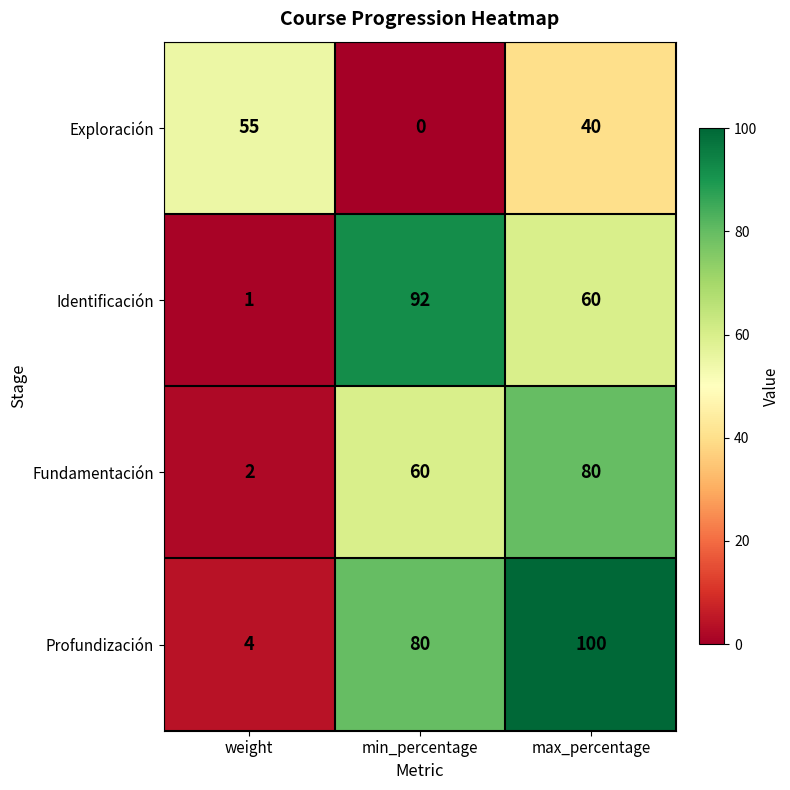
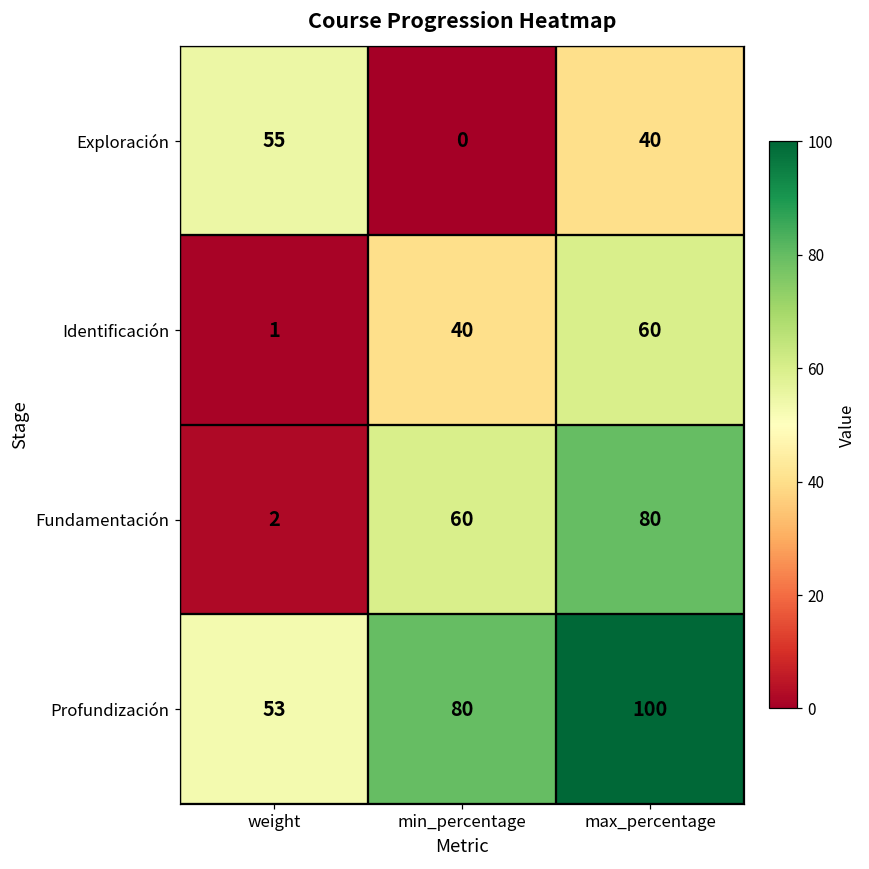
Identificación, min_percentage: 92 -> 40
Profundización, weight: 4 -> 53
